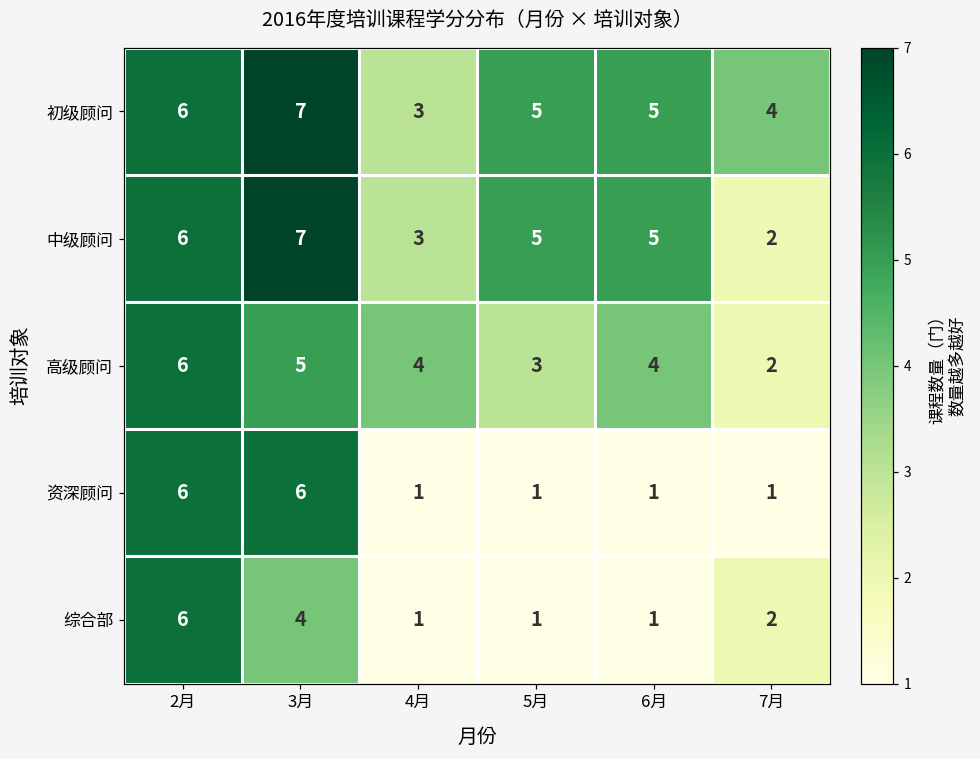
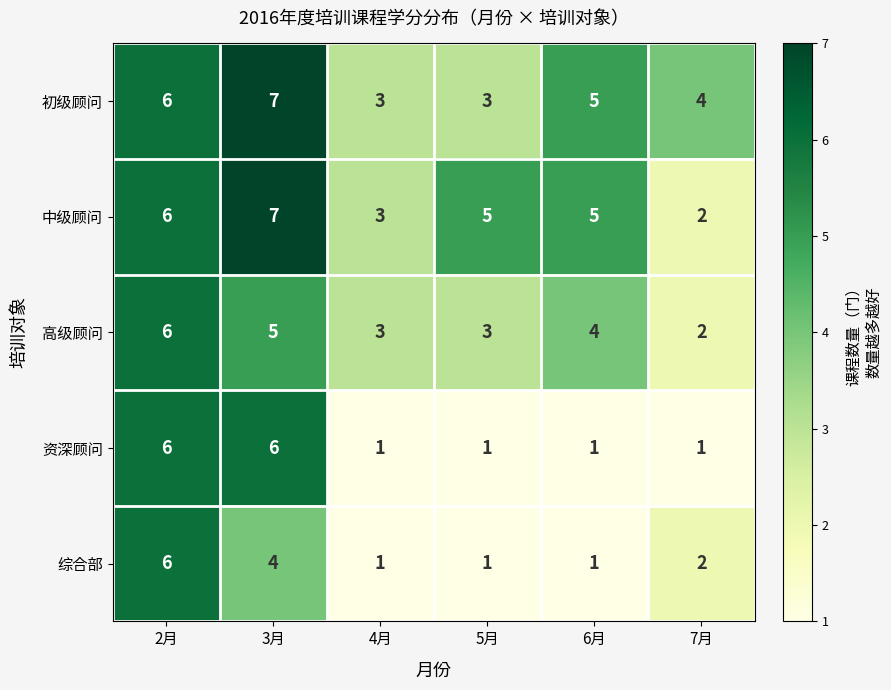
初级顾问, 5月: 5 -> 3
高级顾问, 4月: 4 -> 3
